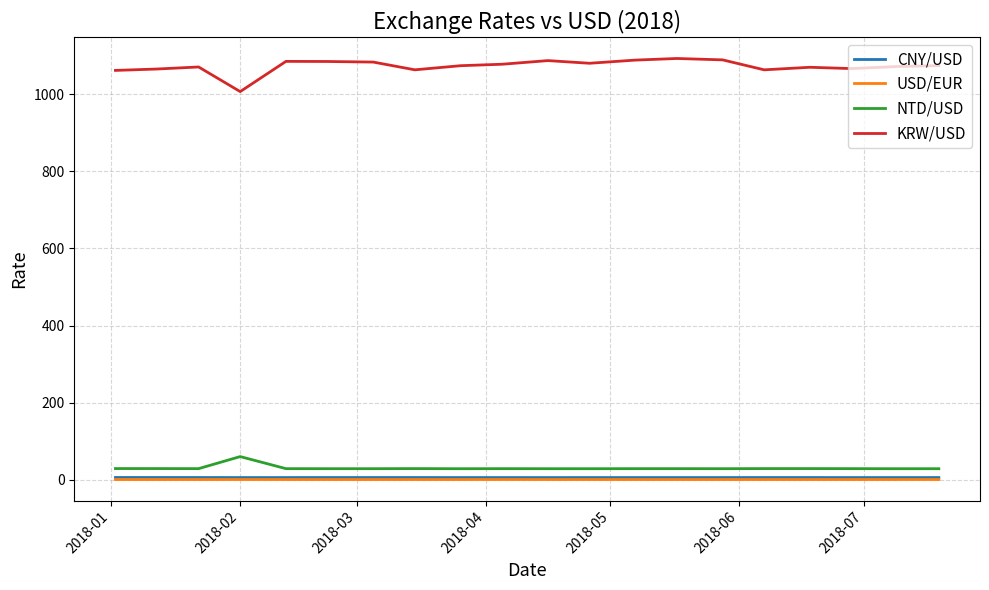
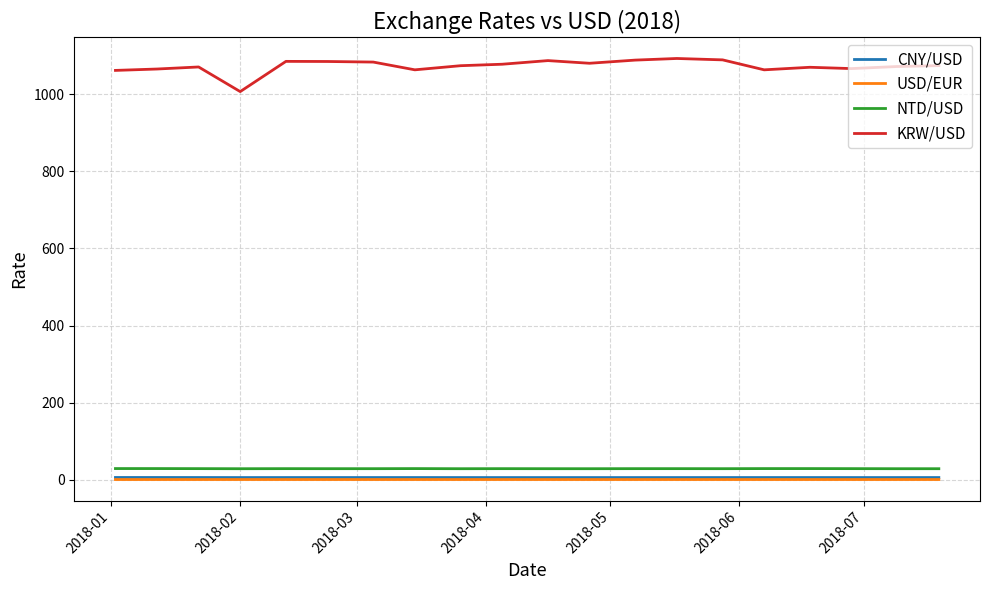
NTD/USD, 2018-02: 60 -> 30
